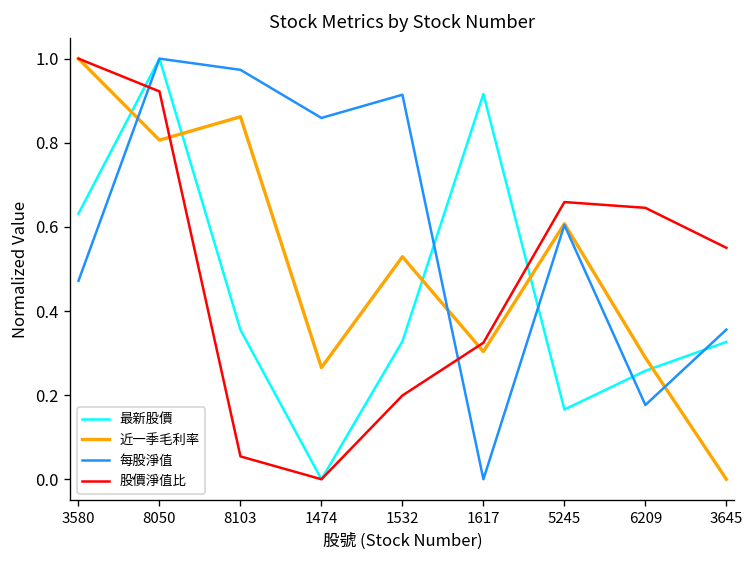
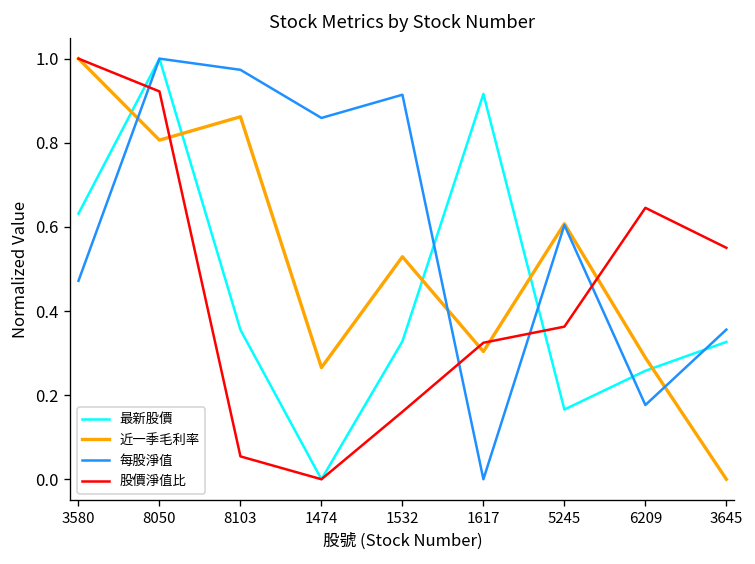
股價淨值比, 1532: 0.20 -> 0.16
股價淨值比, 5245: 0.66 -> 0.36
